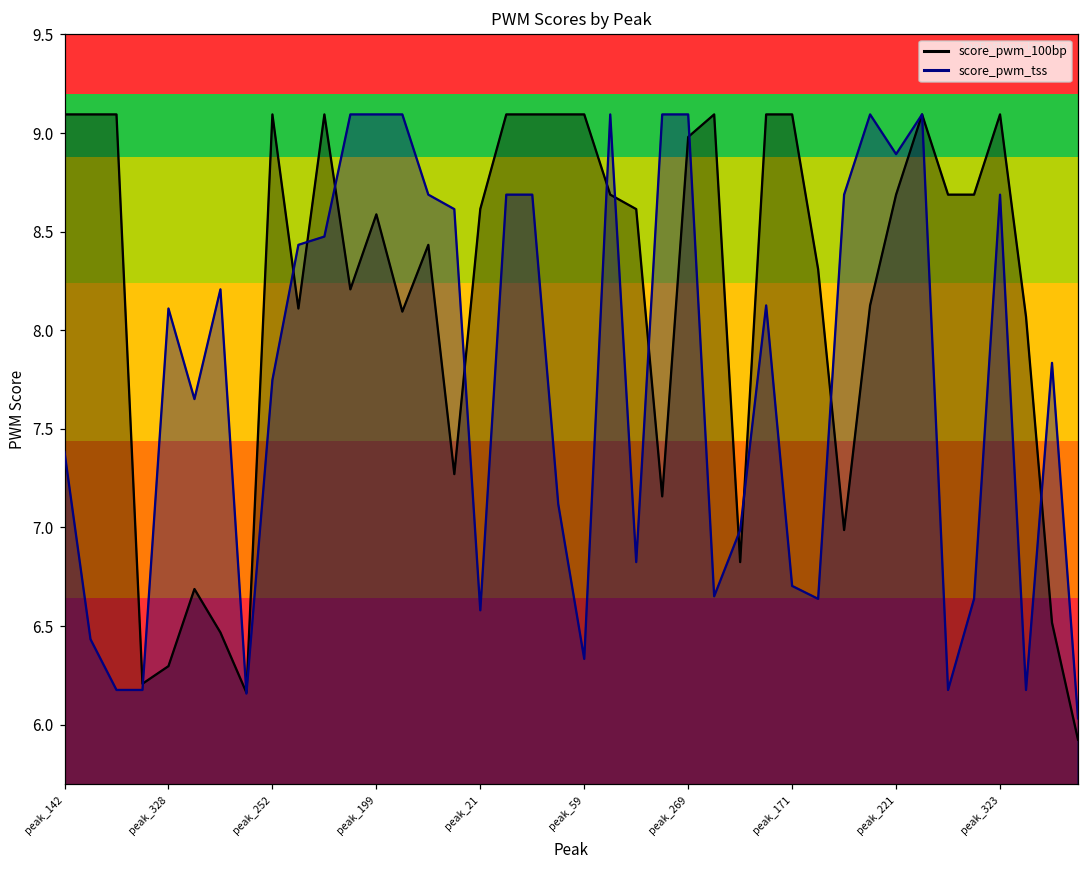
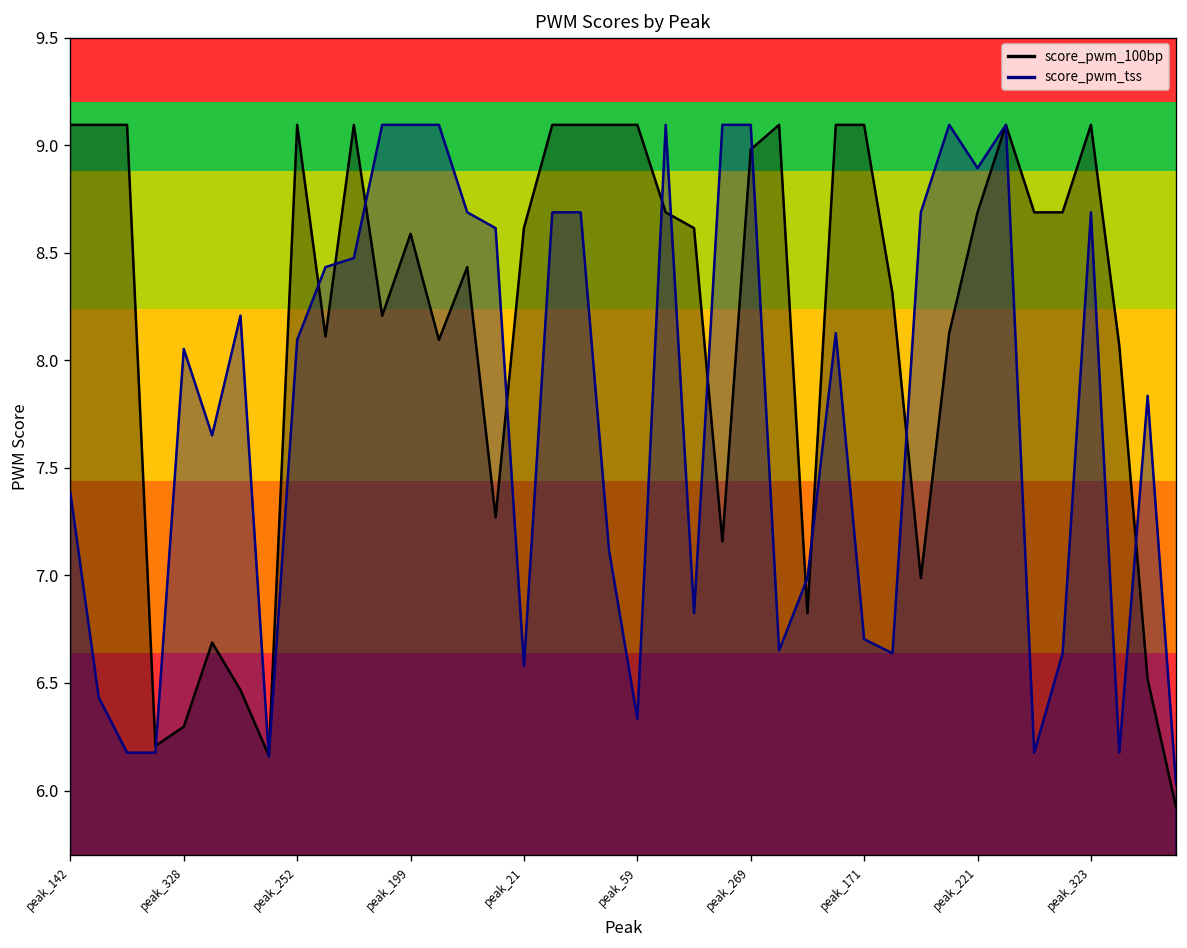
score_pwm_tss, peak_328: 8.11 -> 8.05
score_pwm_tss, peak_252: 7.75 -> 8.09
